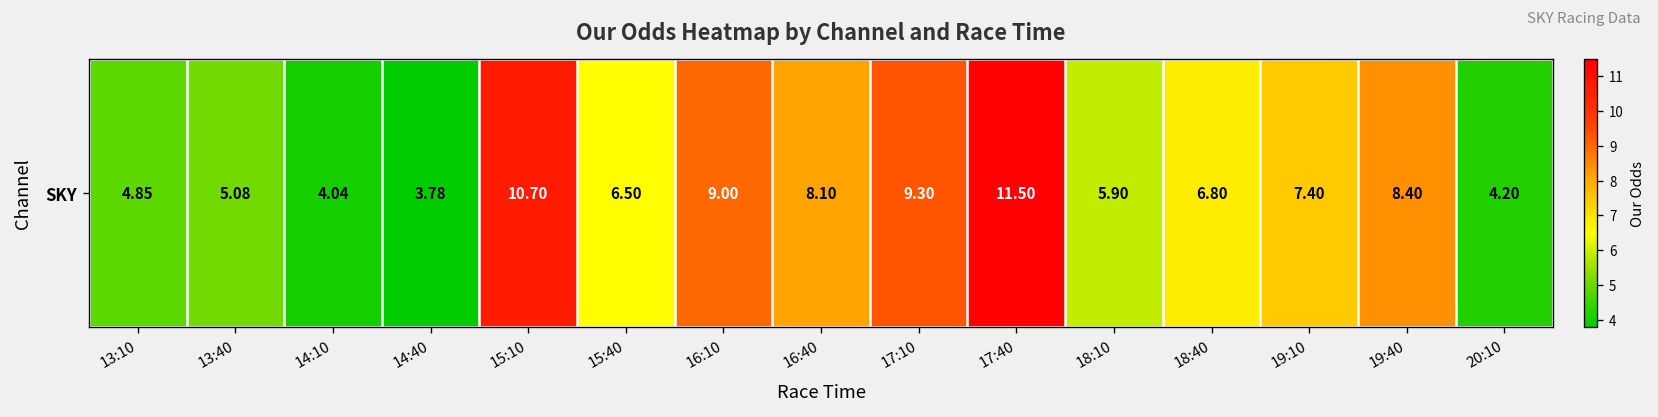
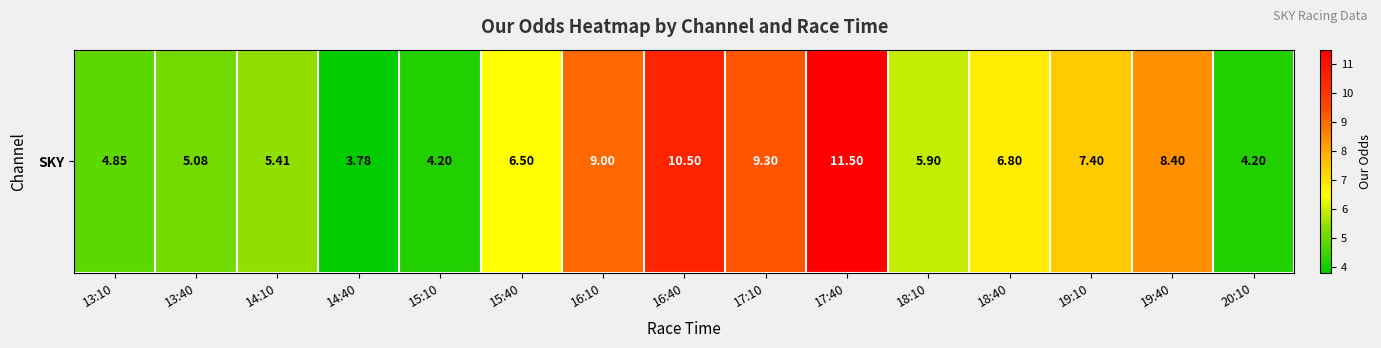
SKY, 14:10: 4.04 -> 5.41
SKY, 15:10: 10.70 -> 4.20
SKY, 16:40: 8.10 -> 10.50
